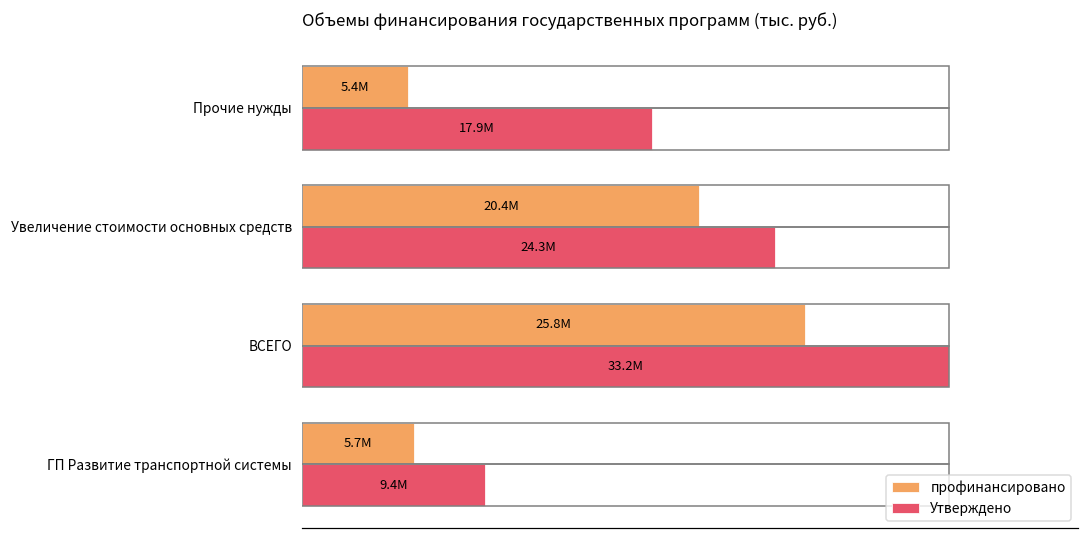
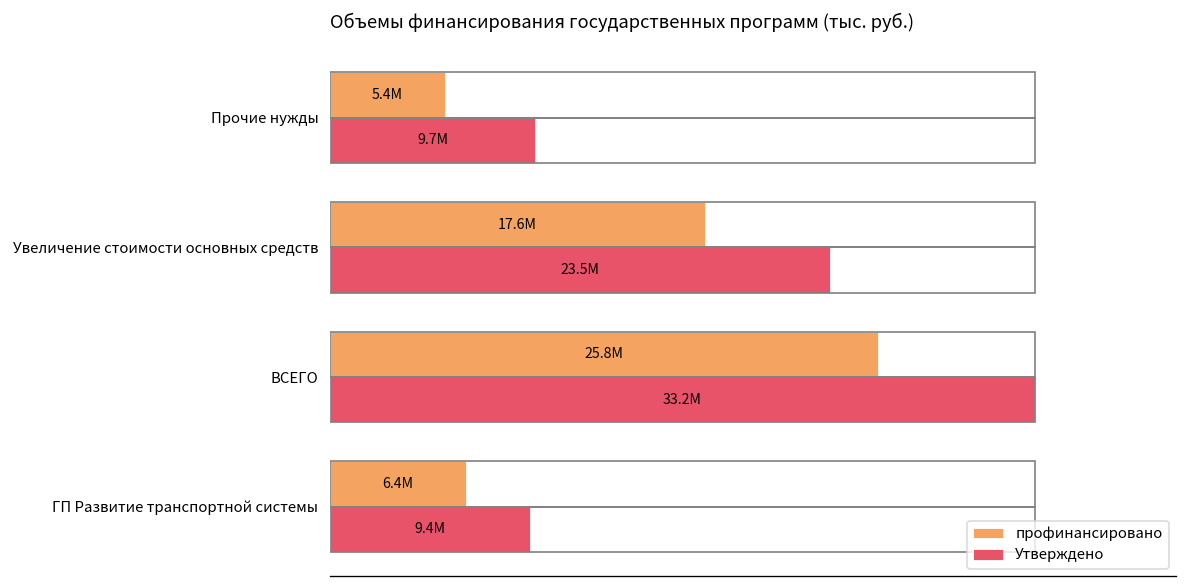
Утверждено, Прочие нужды: 17.9M -> 9.7M
профинансировано, Увеличение стоимости основных средств: 20.4M -> 17.6M
Утверждено, Увеличение стоимости основных средств: 24.3M -> 23.5M
профинансировано, ГП Развитие транспортной системы: 5.7M -> 6.4M
